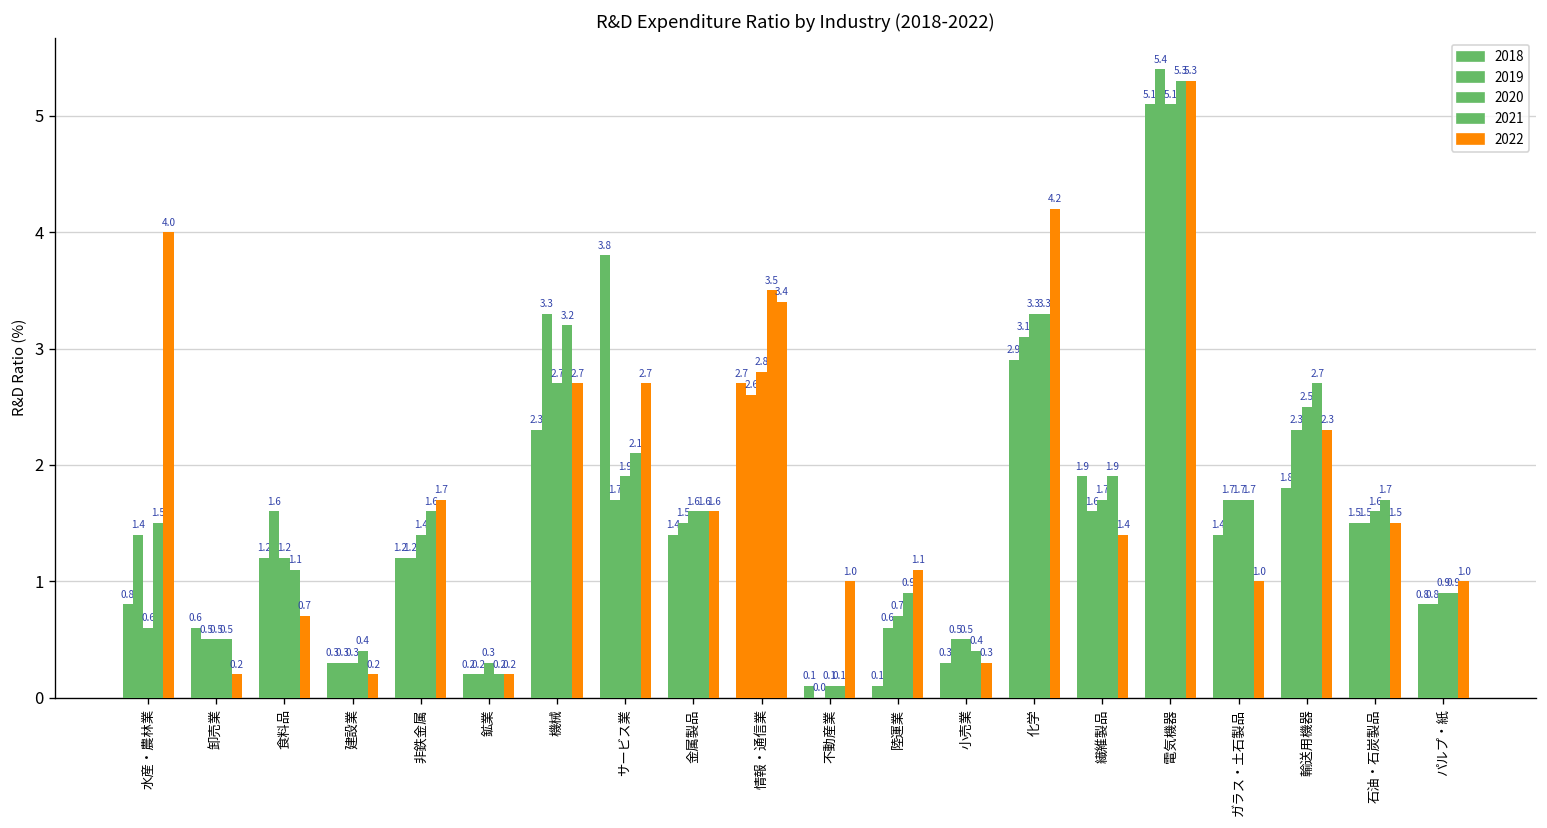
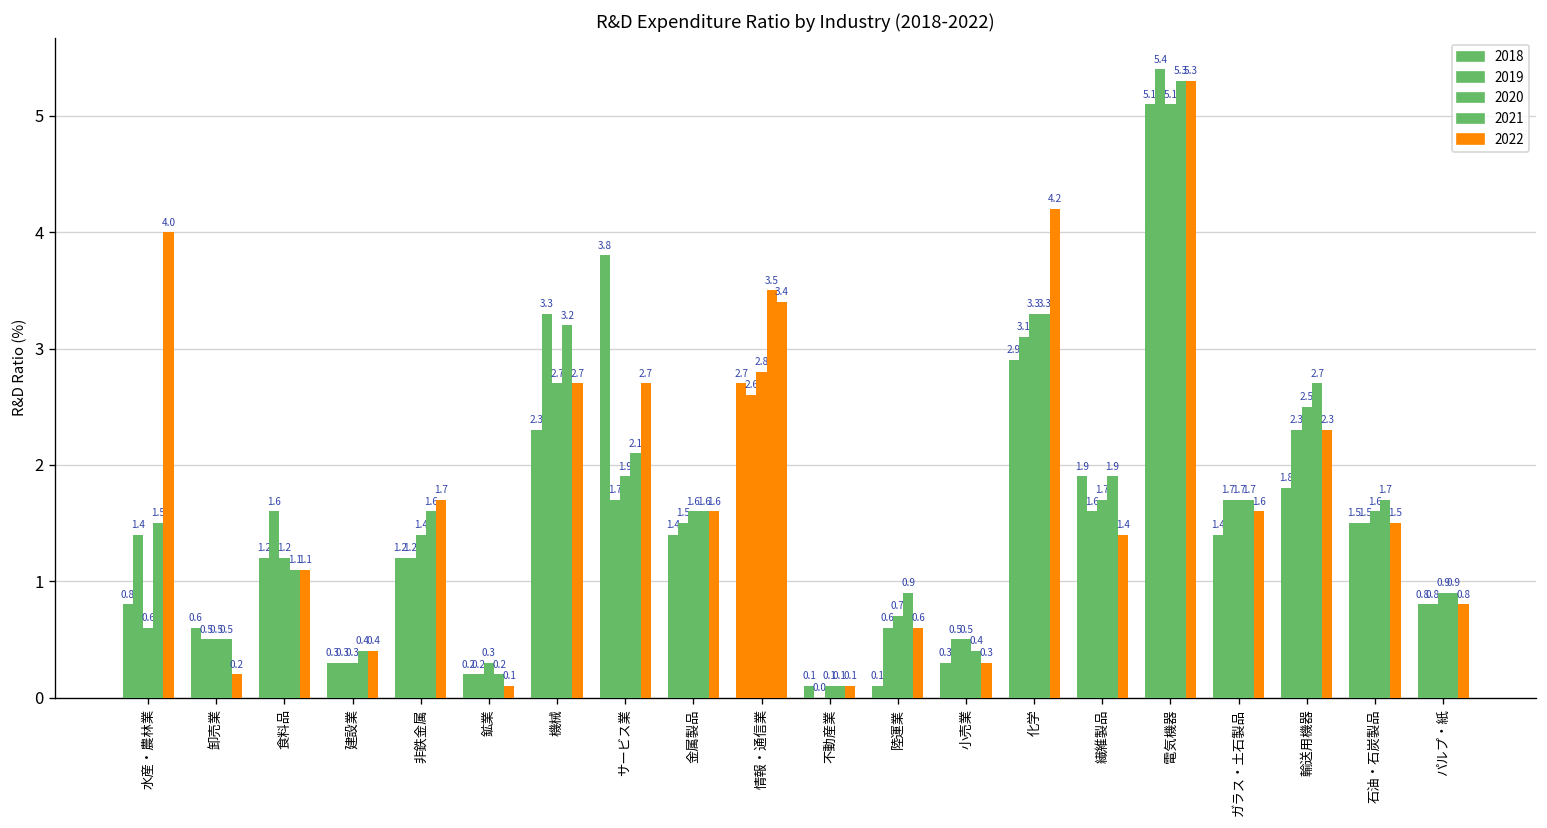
2022, 食料品: 0.7 -> 1.1
2022, 建設業: 0.2 -> 0.4
2022, 鉱業: 0.2 -> 0.1
2022, 不動産業: 1.0 -> 0.1
2022, 陸運業: 1.1 -> 0.6
2022, ガラス・土石製品: 1.0 -> 1.6
2022, パルプ・紙: 1.0 -> 0.8
